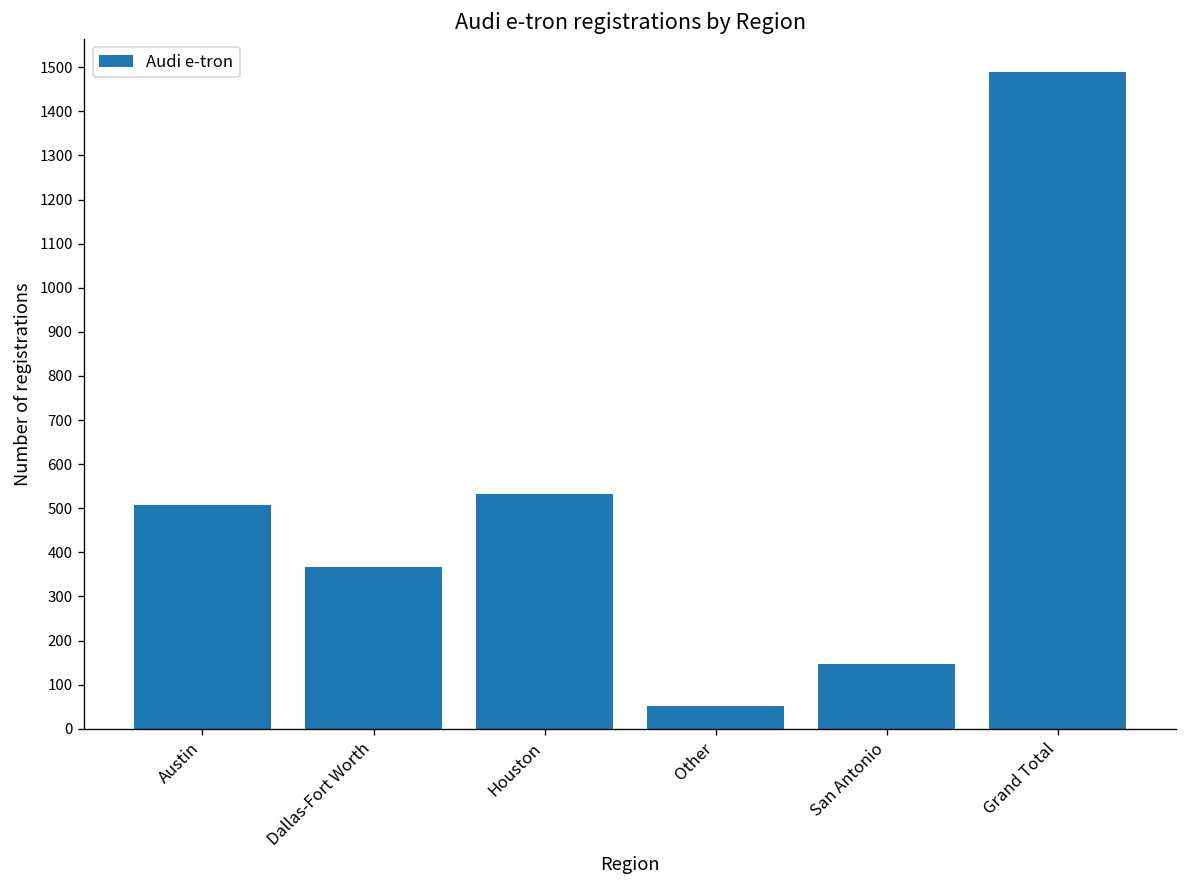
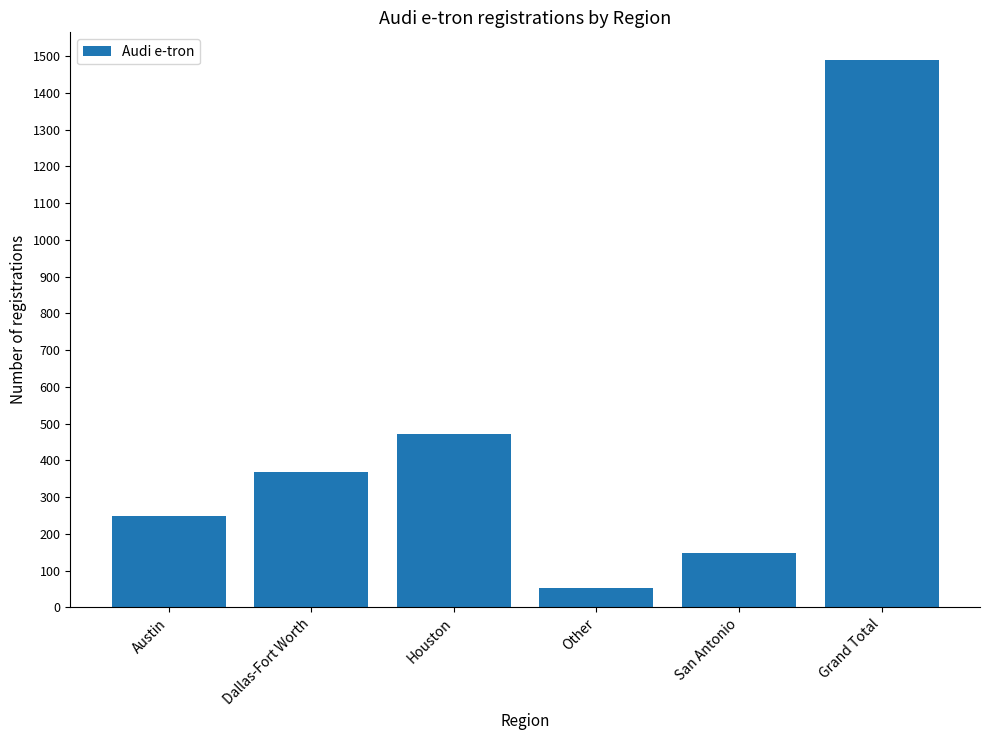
Austin: 510 -> 250
Houston: 530 -> 470
